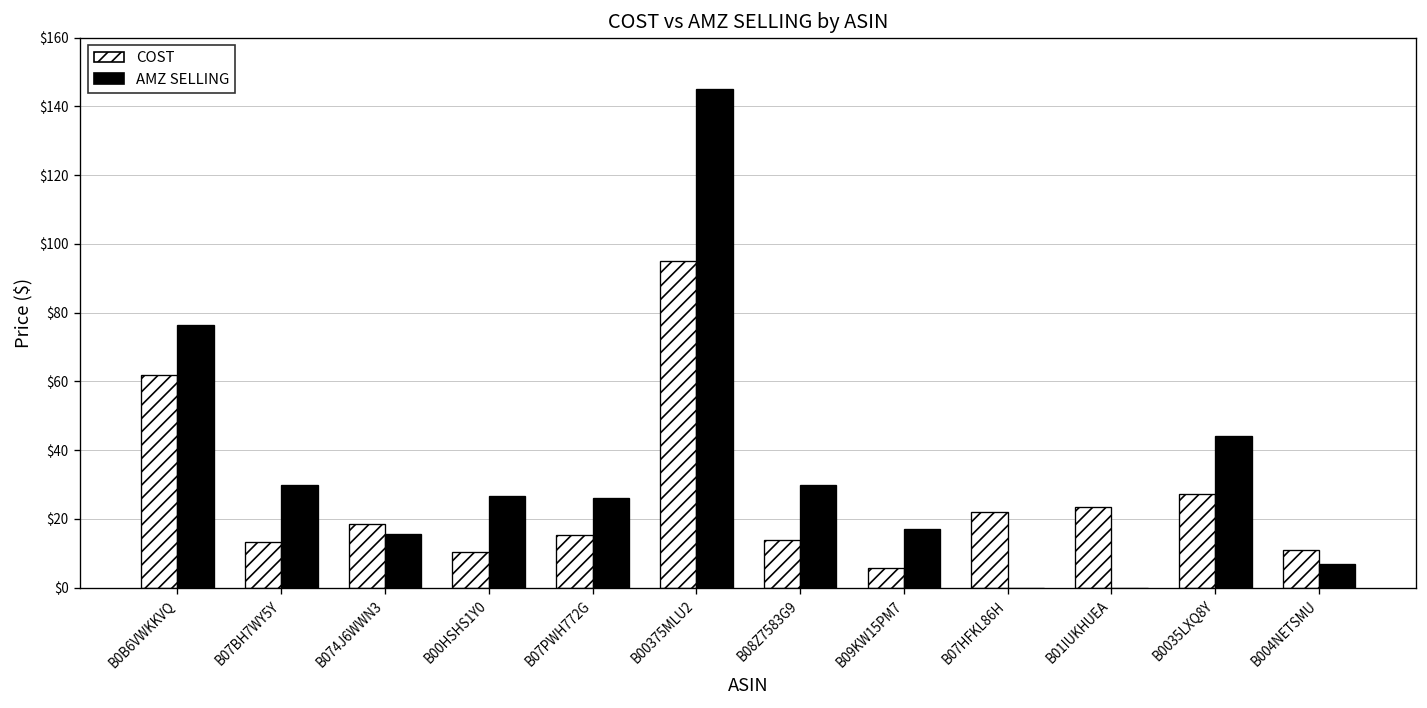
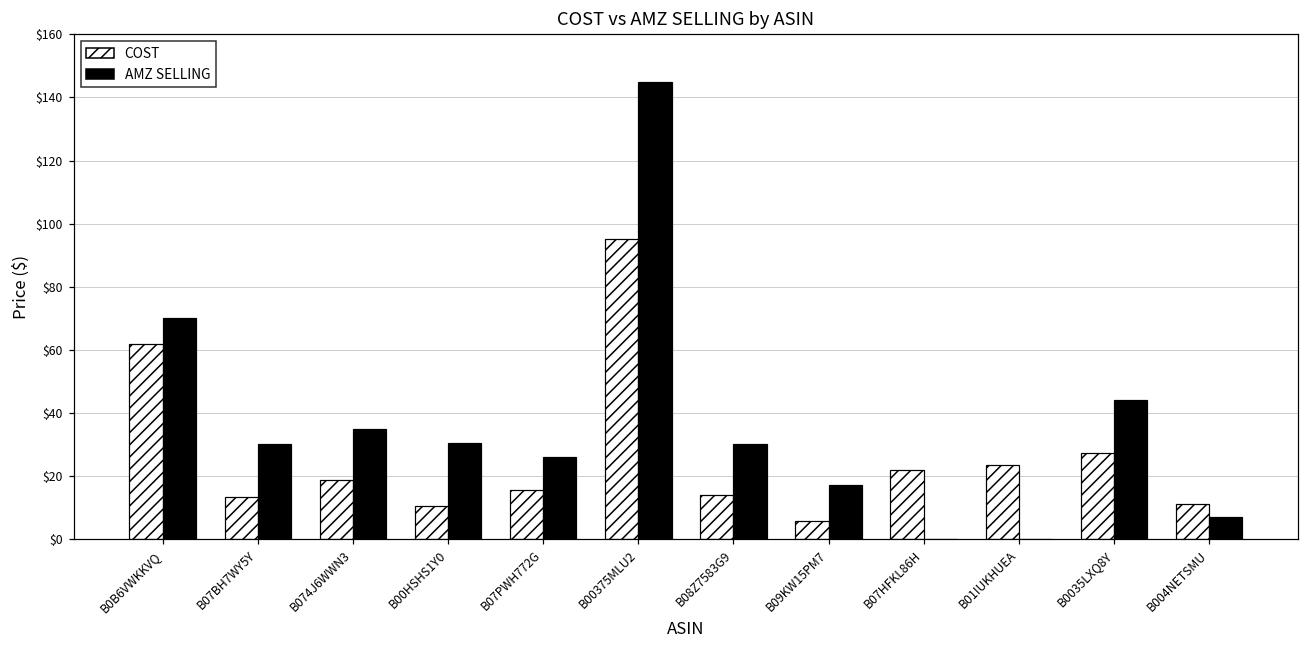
AMZ SELLING, B0B6VWKKVQ: $76 -> $70
AMZ SELLING, B074J6WWN3: $16 -> $35
AMZ SELLING, B00HSHS1Y0: $27 -> $30
